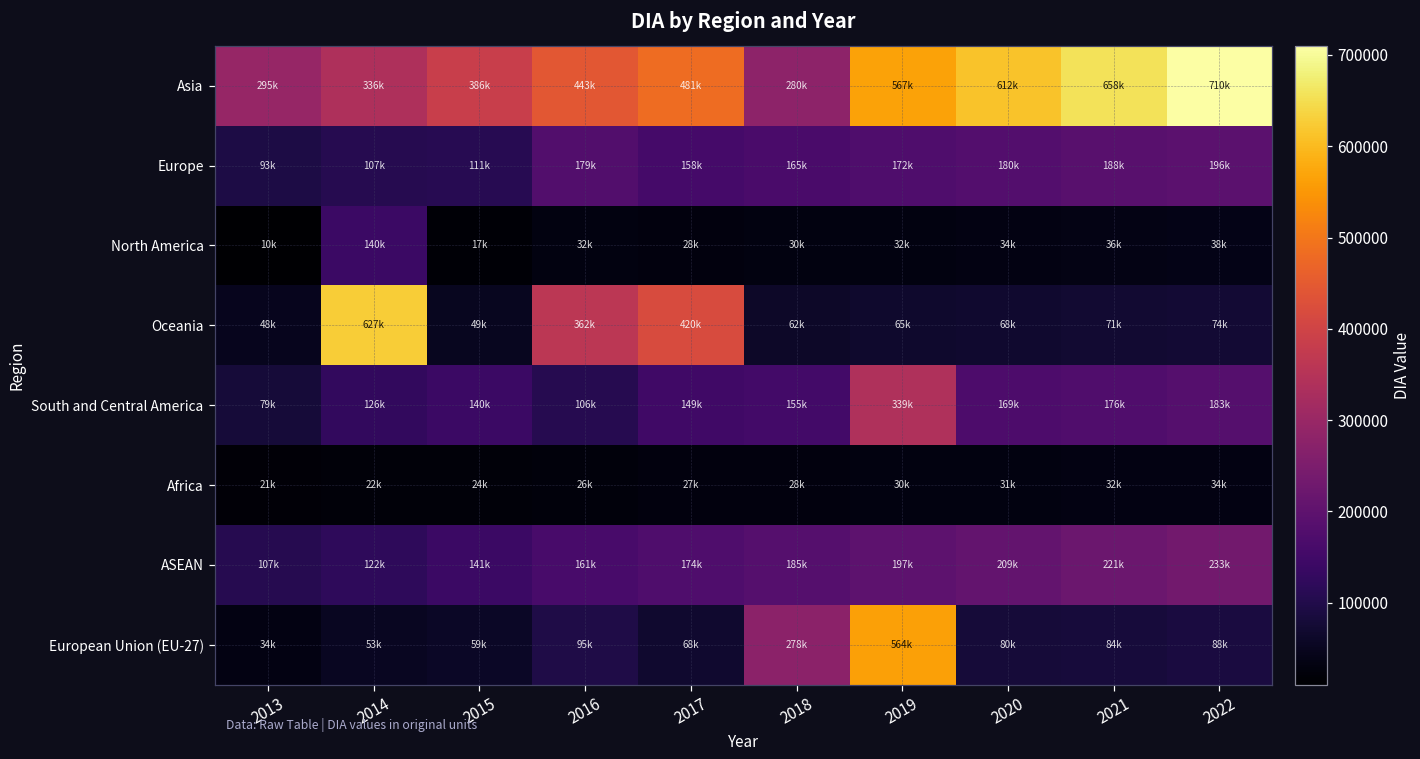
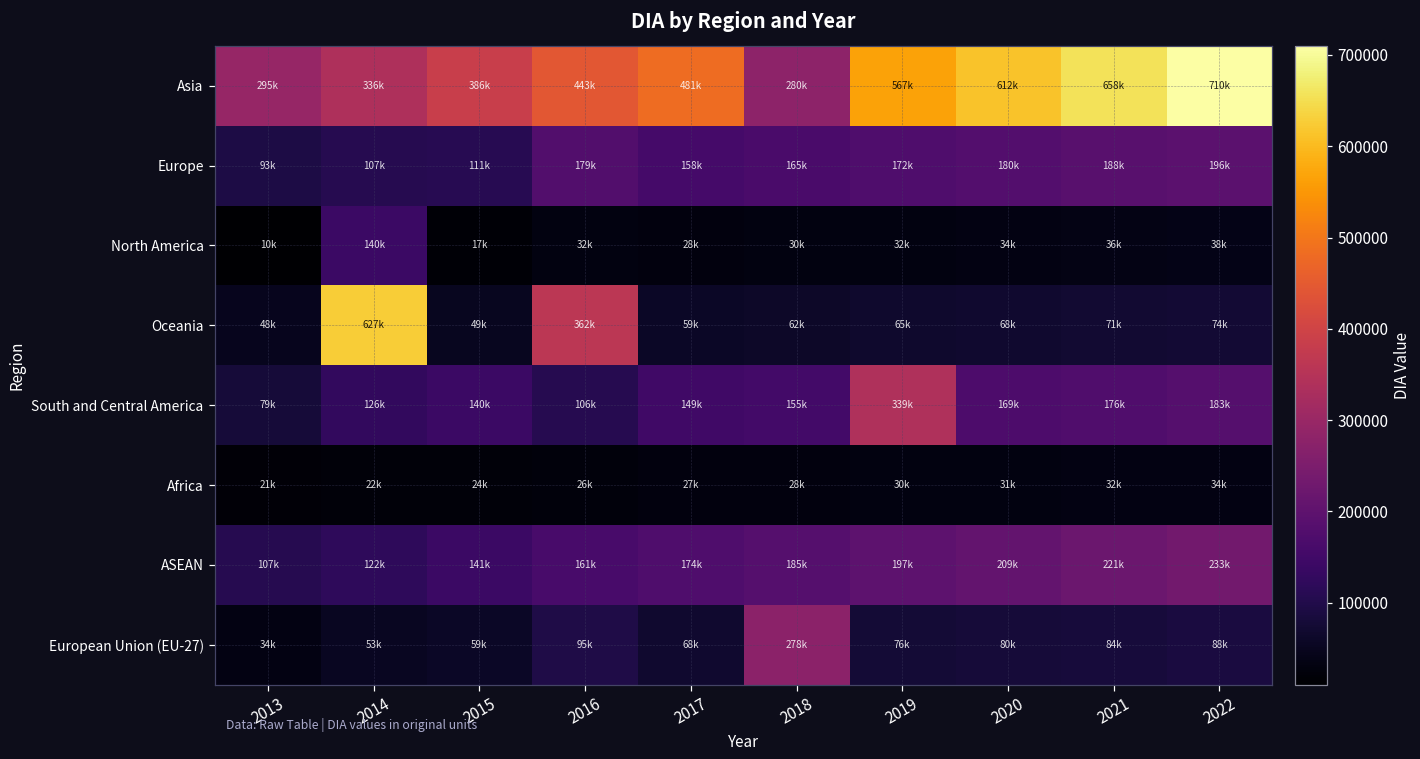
Oceania, 2017: 420k -> 59k
European Union (EU-27), 2019: 564k -> 76k
